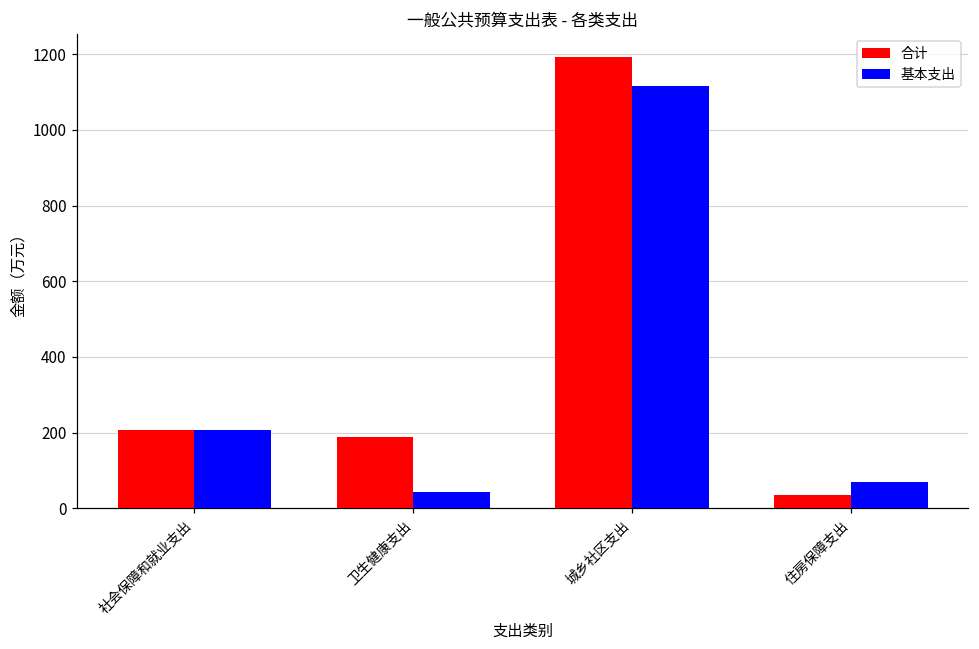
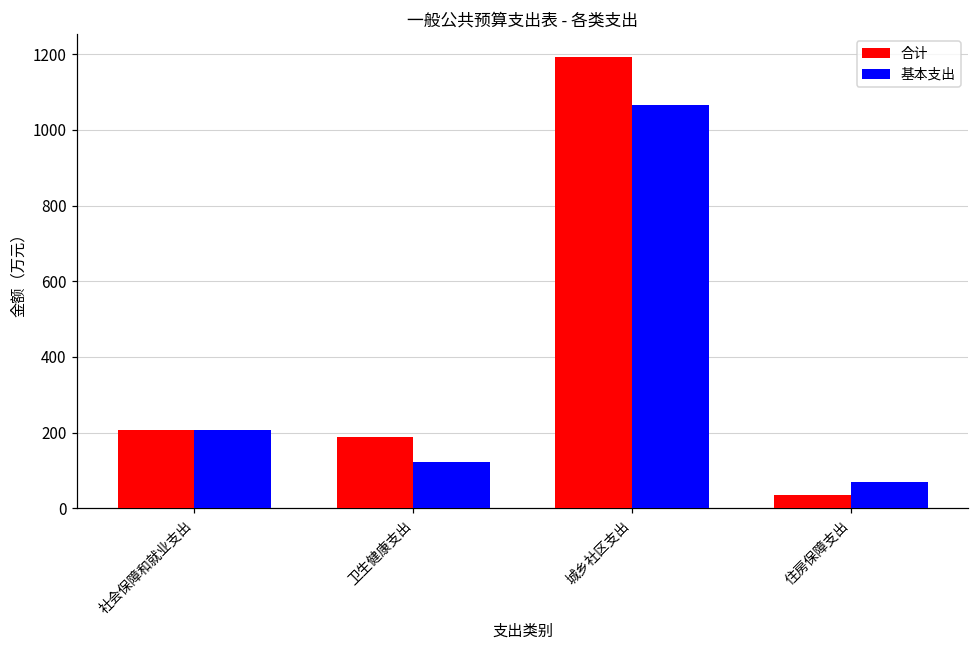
基本支出, 卫生健康支出: 40 -> 120
基本支出, 城乡社区支出: 1120 -> 1070
